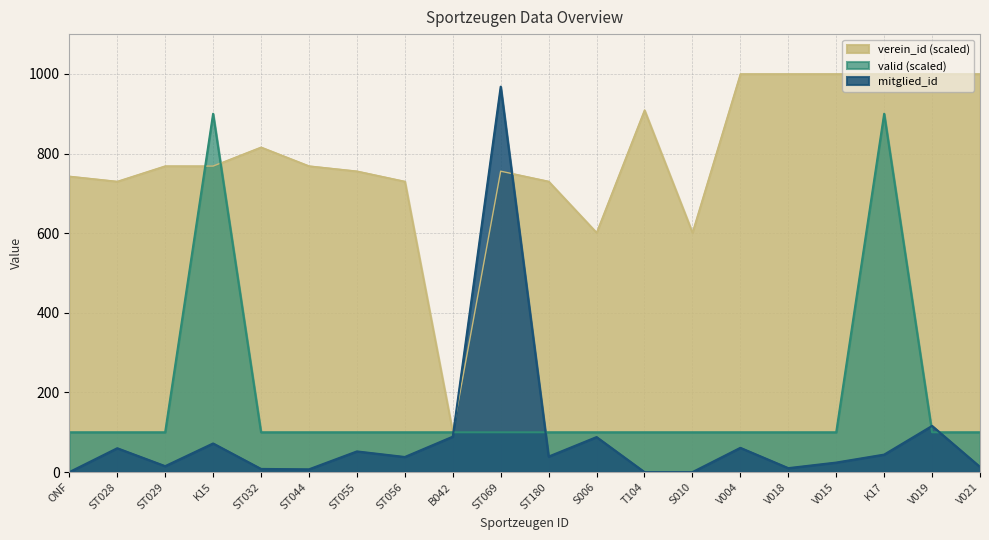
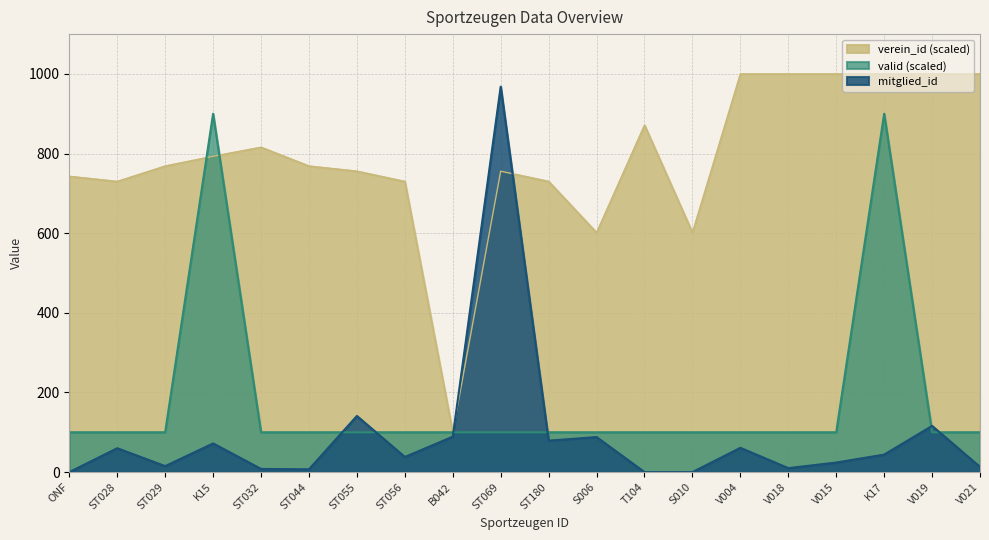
verein_id (scaled), K15: 770 -> 790
mitglied_id, ST055: 50 -> 140
mitglied_id, ST180: 40 -> 80
verein_id (scaled), T104: 910 -> 870
